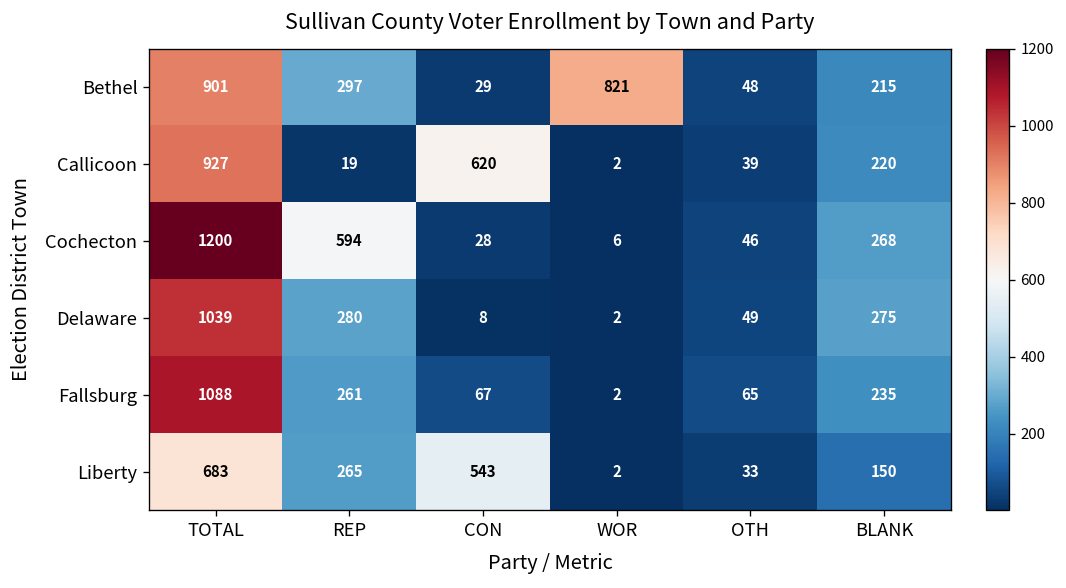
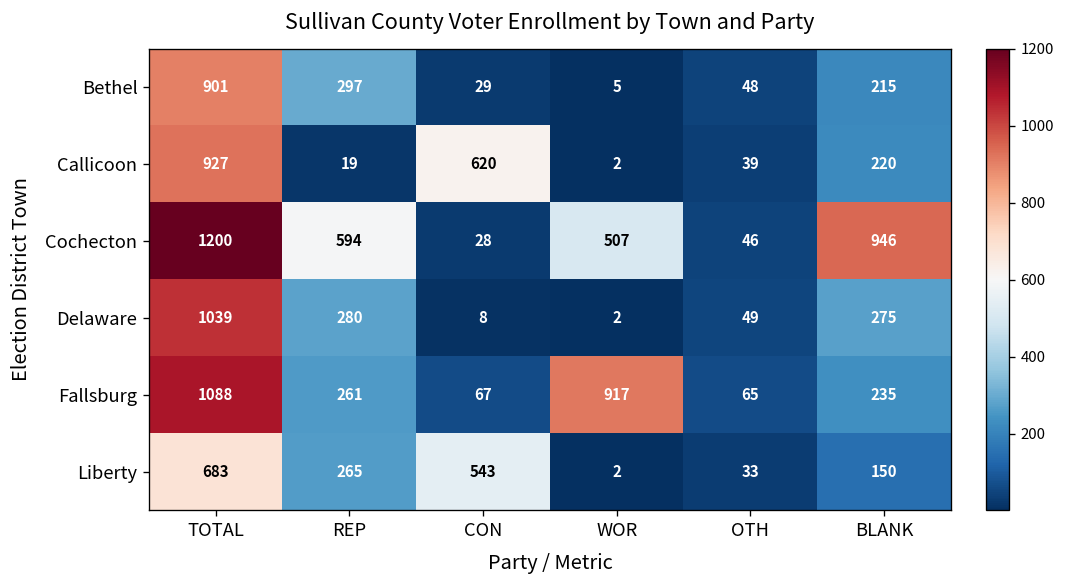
Bethel, WOR: 821 -> 5
Cochecton, WOR: 6 -> 507
Cochecton, BLANK: 268 -> 946
Fallsburg, WOR: 2 -> 917
